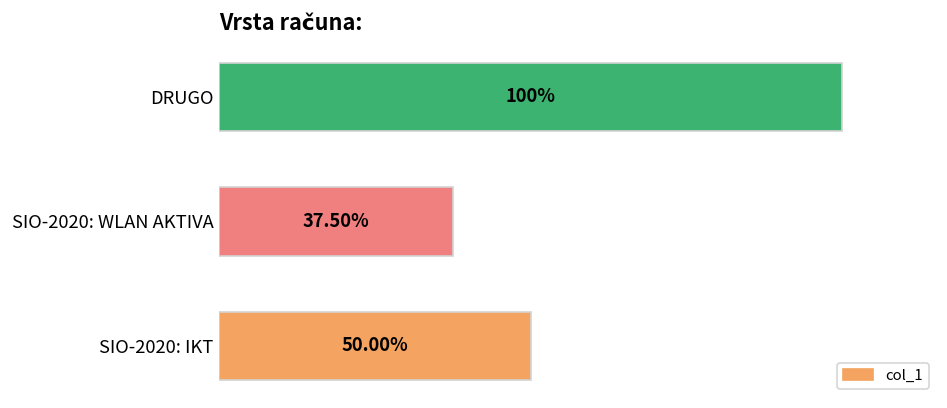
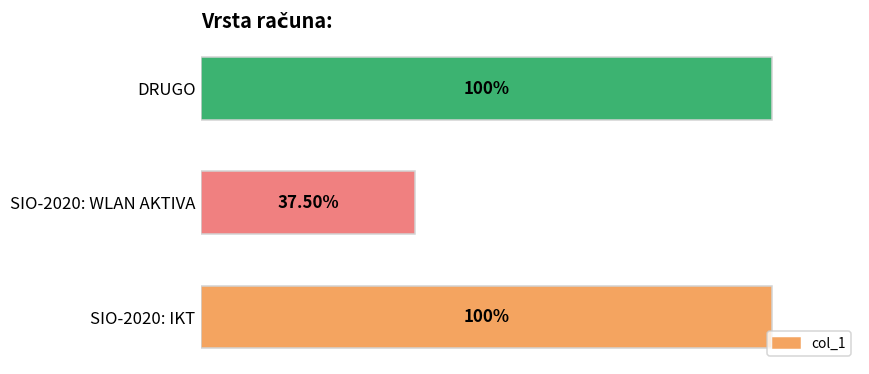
SIO-2020: IKT: 50.00% -> 100%
